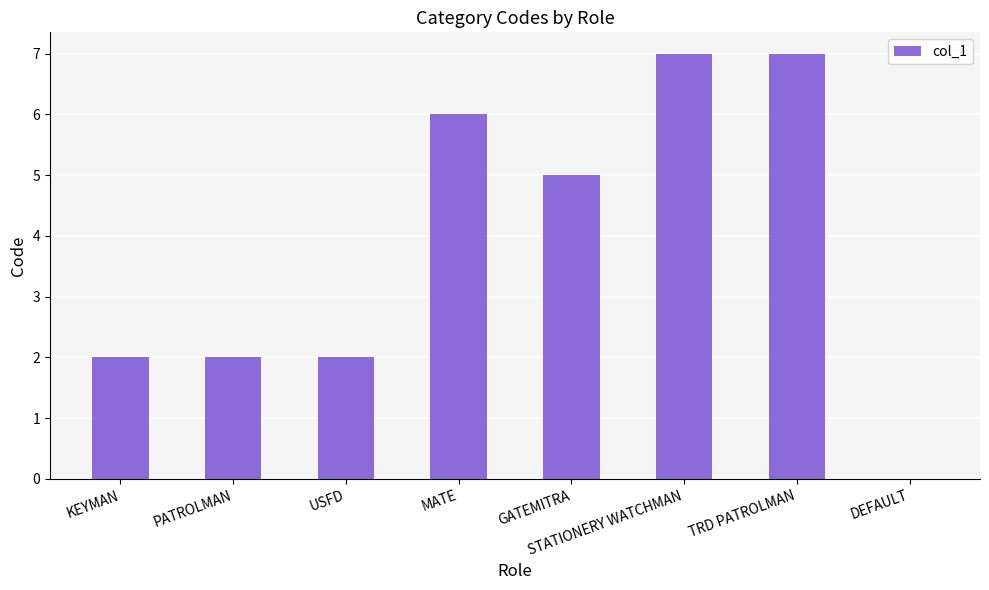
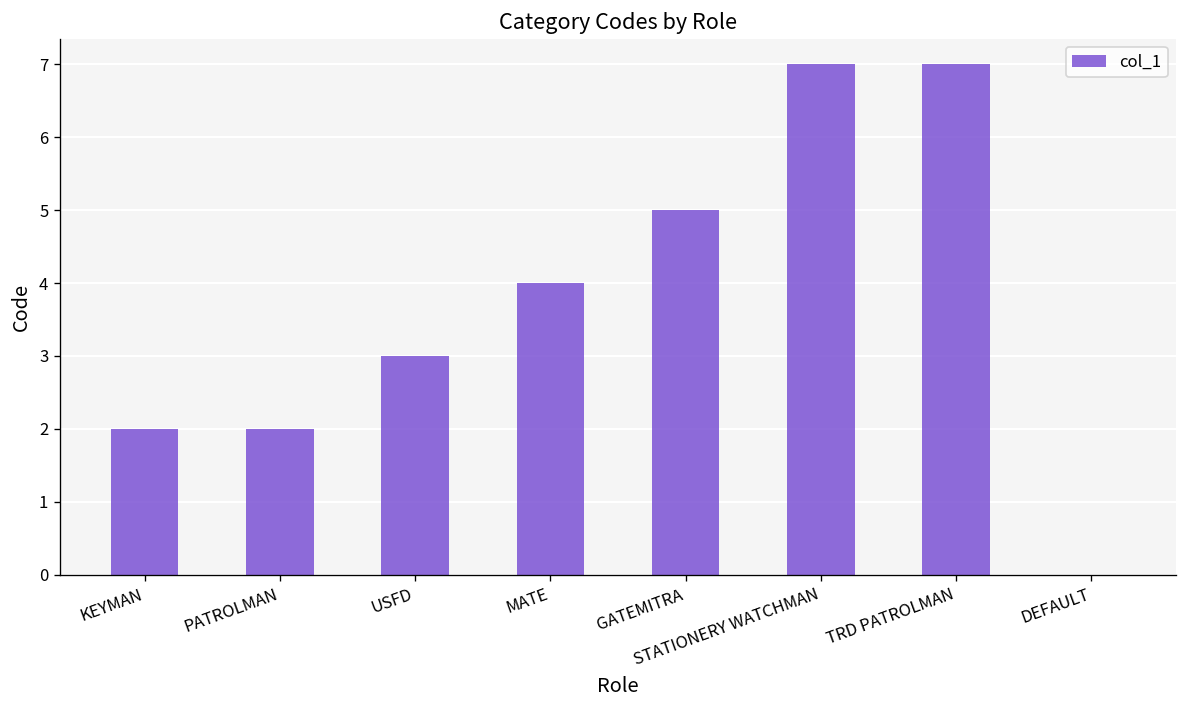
USFD: 2 -> 3
MATE: 6 -> 4
